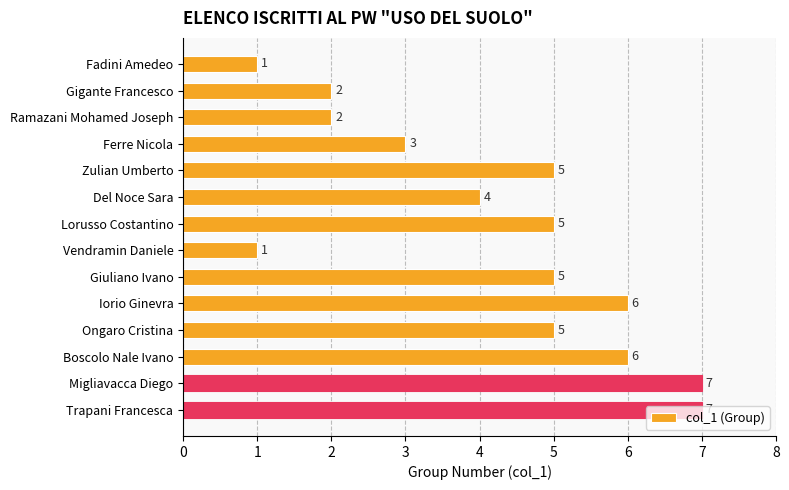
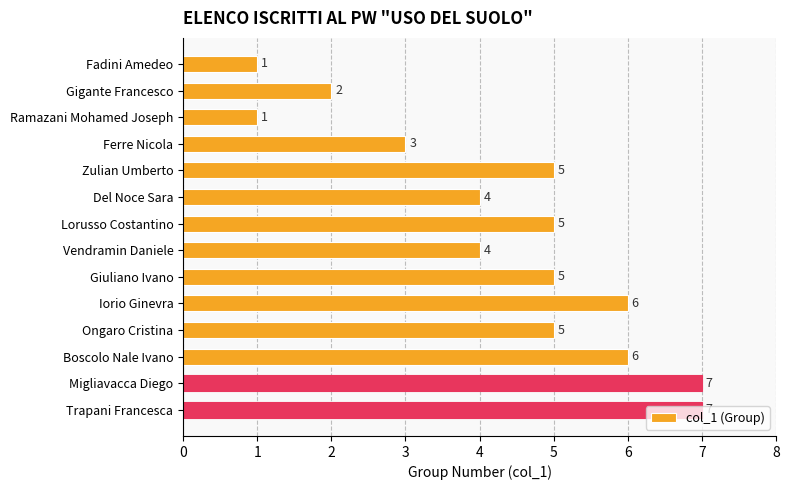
Ramazani Mohamed Joseph: 2 -> 1
Vendramin Daniele: 1 -> 4
